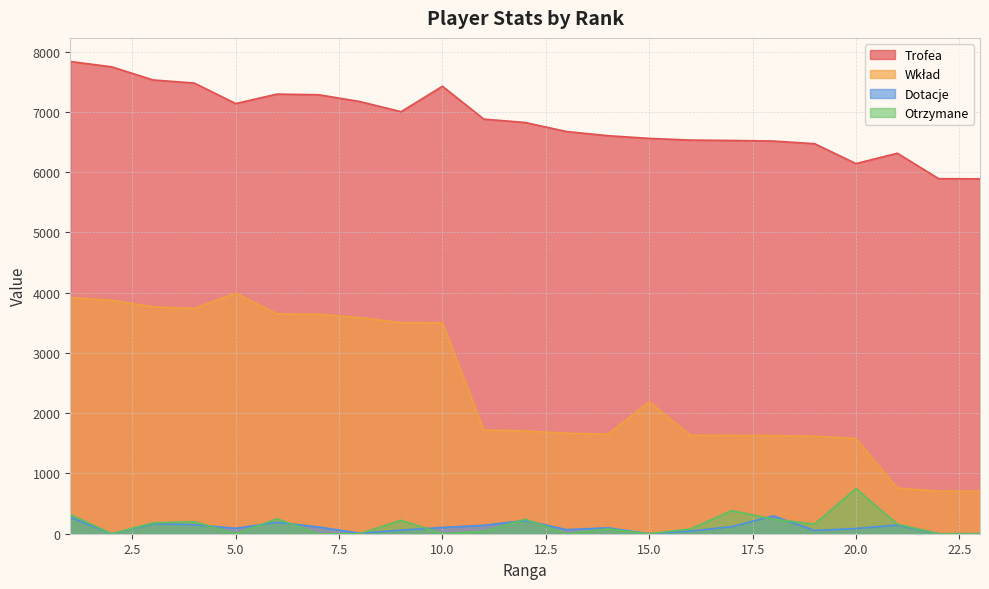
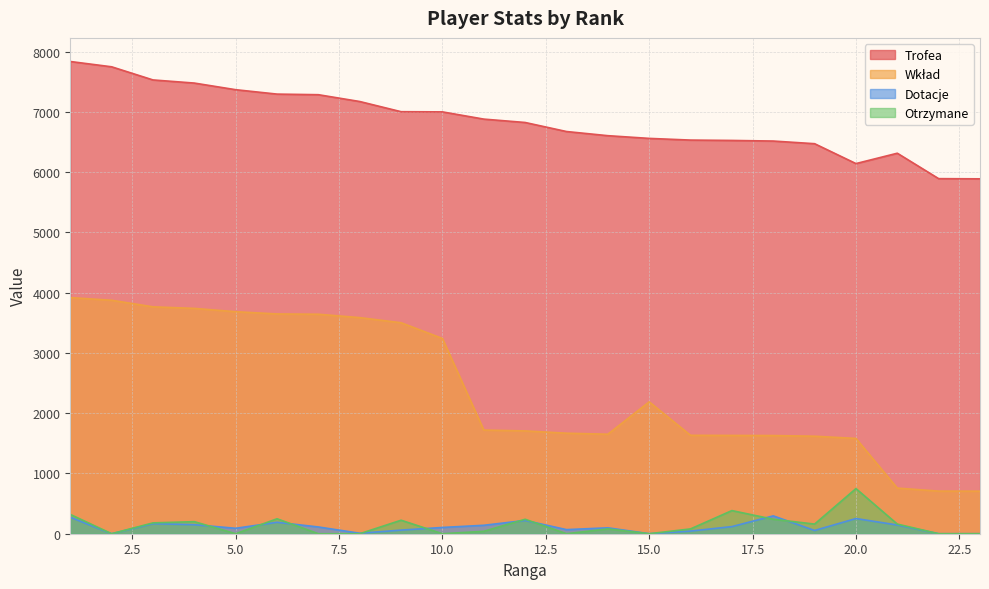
Trofea, 5.0: 7100 -> 7400
Wkład, 5.0: 4000 -> 3700
Trofea, 10.0: 7400 -> 7000
Wkład, 10.0: 3500 -> 3200
Dotacje, 20.0: 100 -> 300
